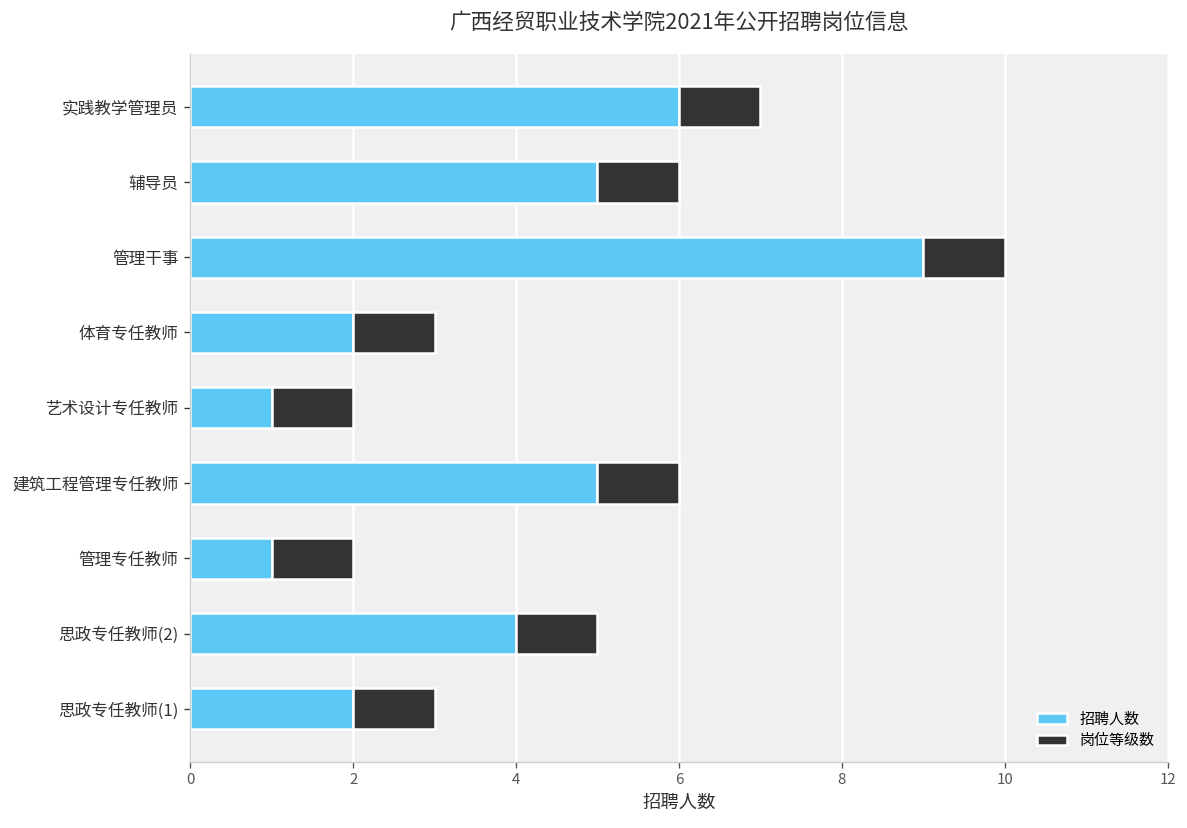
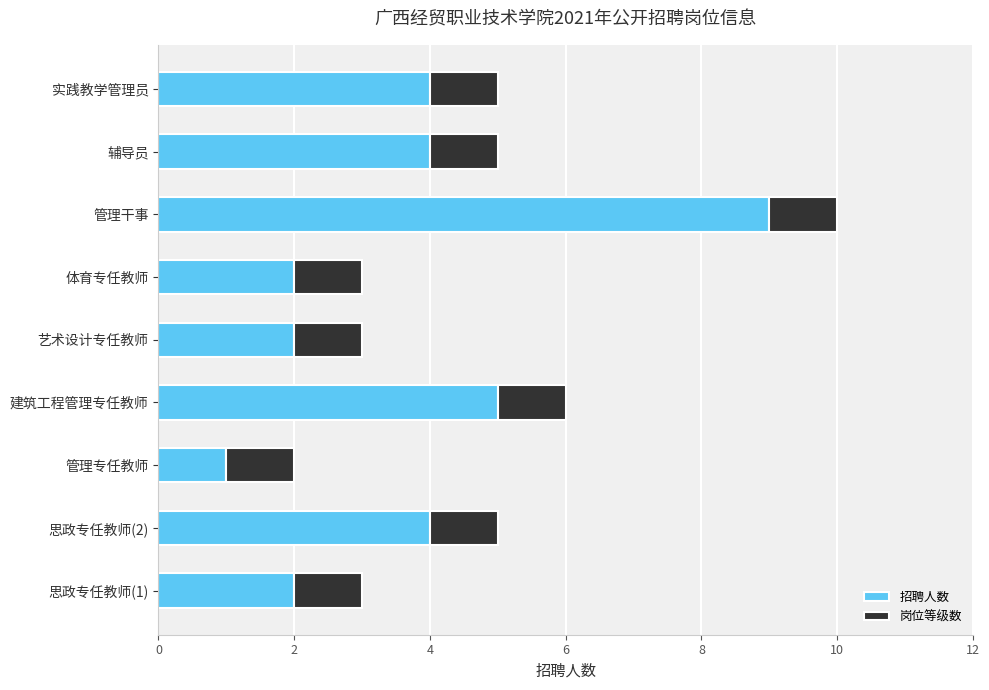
招聘人数, 实践教学管理员: 6 -> 4
招聘人数, 辅导员: 5 -> 4
招聘人数, 艺术设计专任教师: 1 -> 2
